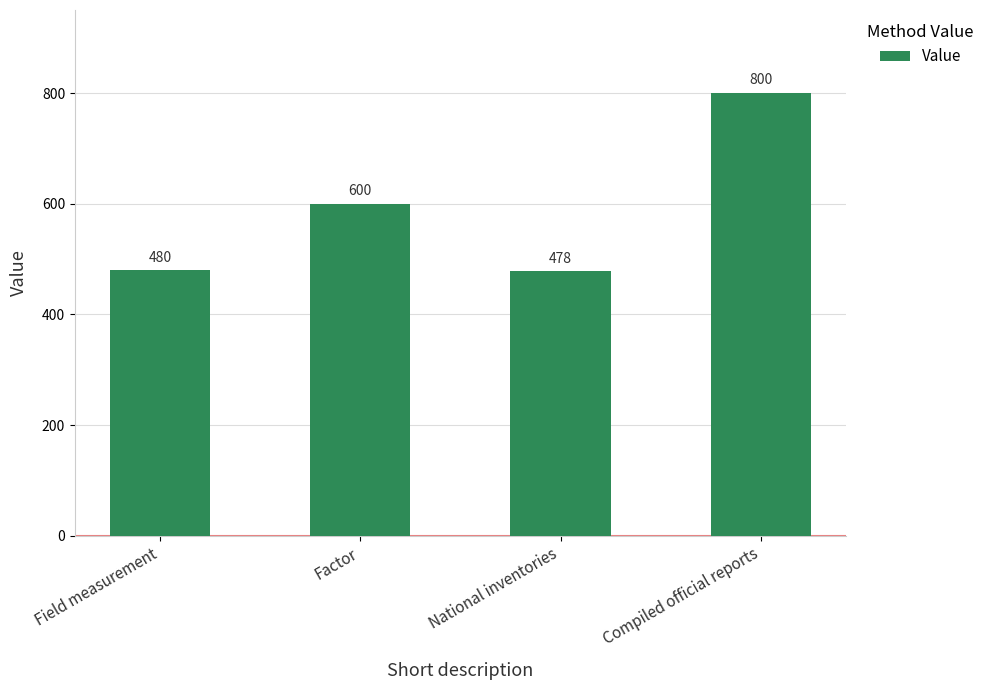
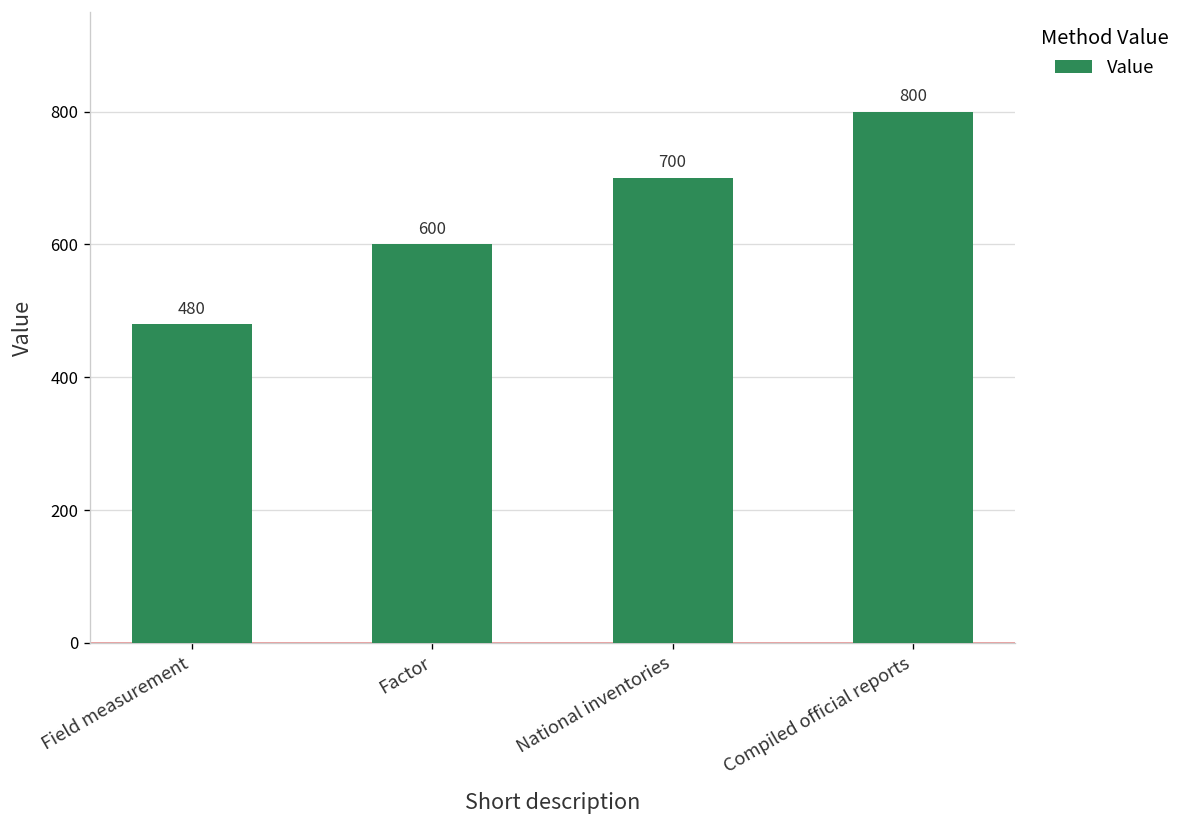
National inventories: 478 -> 700
